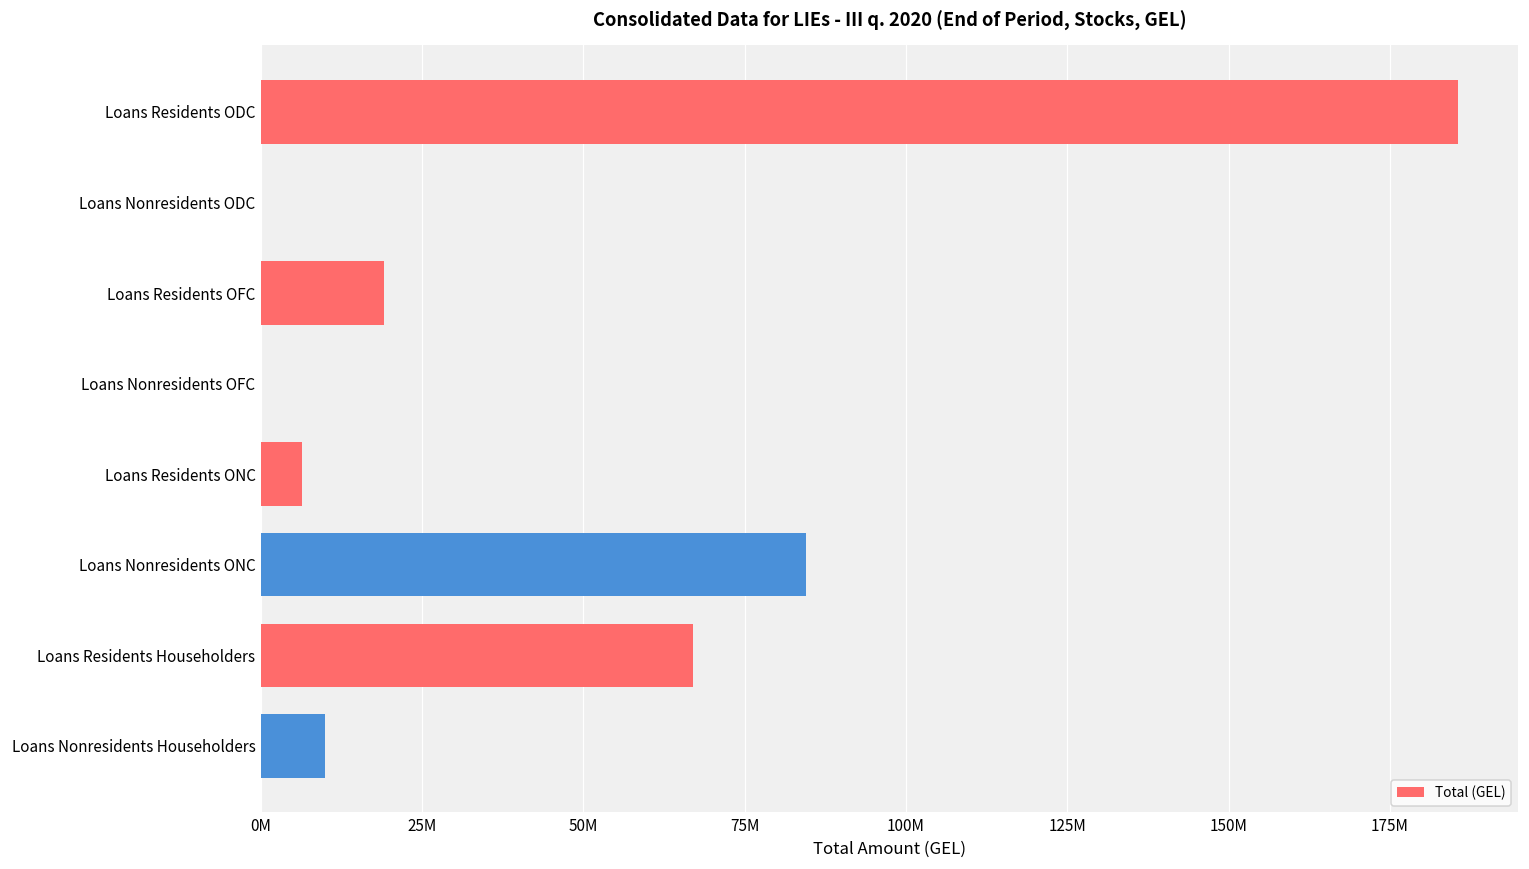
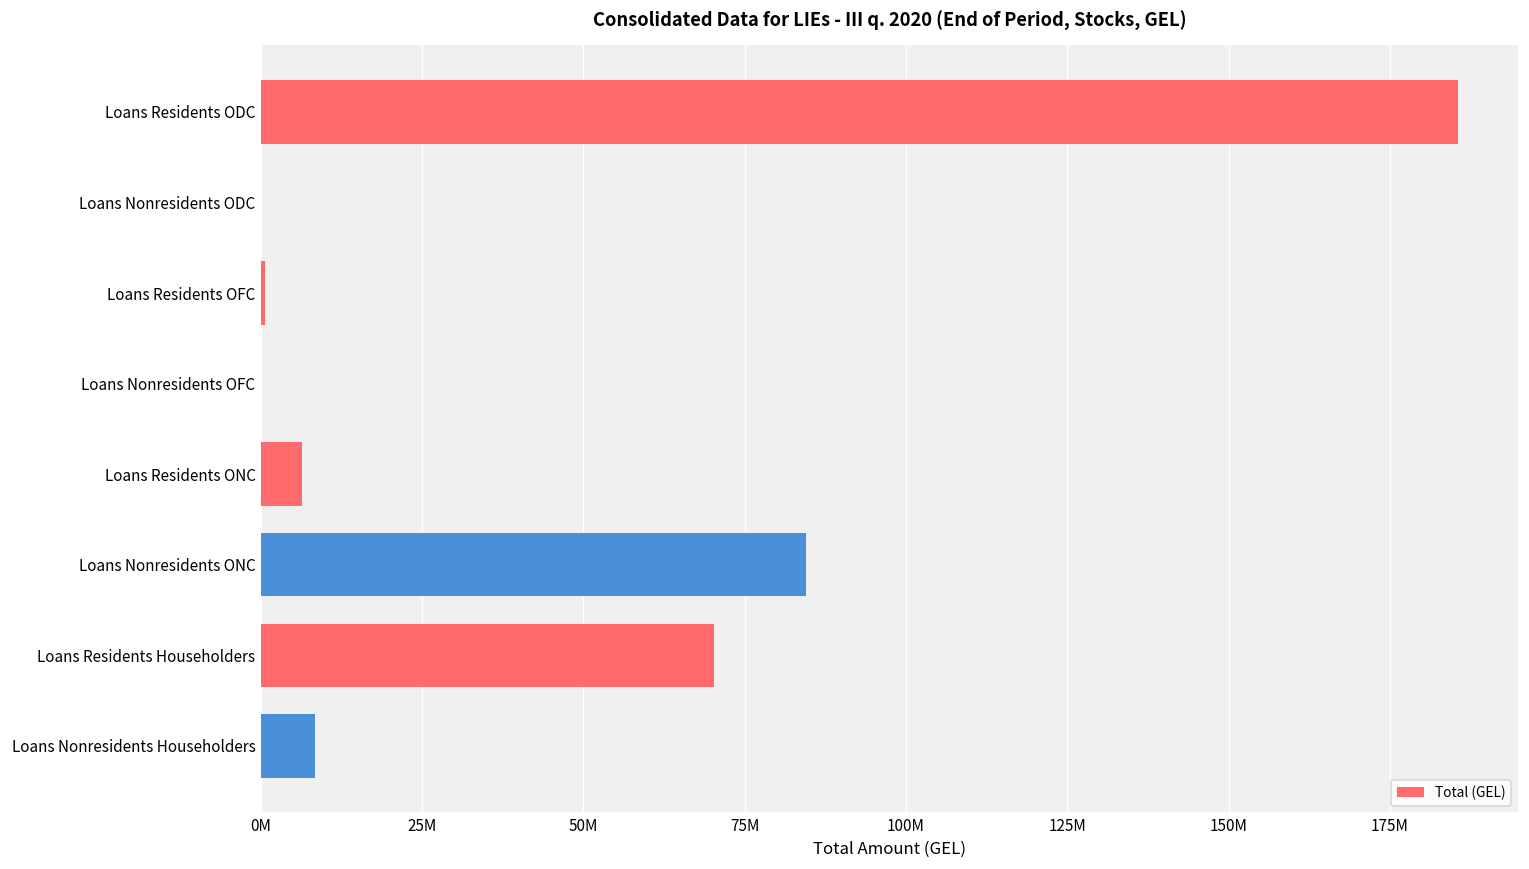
Loans Residents OFC: 19000000 -> 1000000
Loans Residents Householders: 67000000 -> 70000000
Loans Nonresidents Householders: 10000000 -> 8000000
